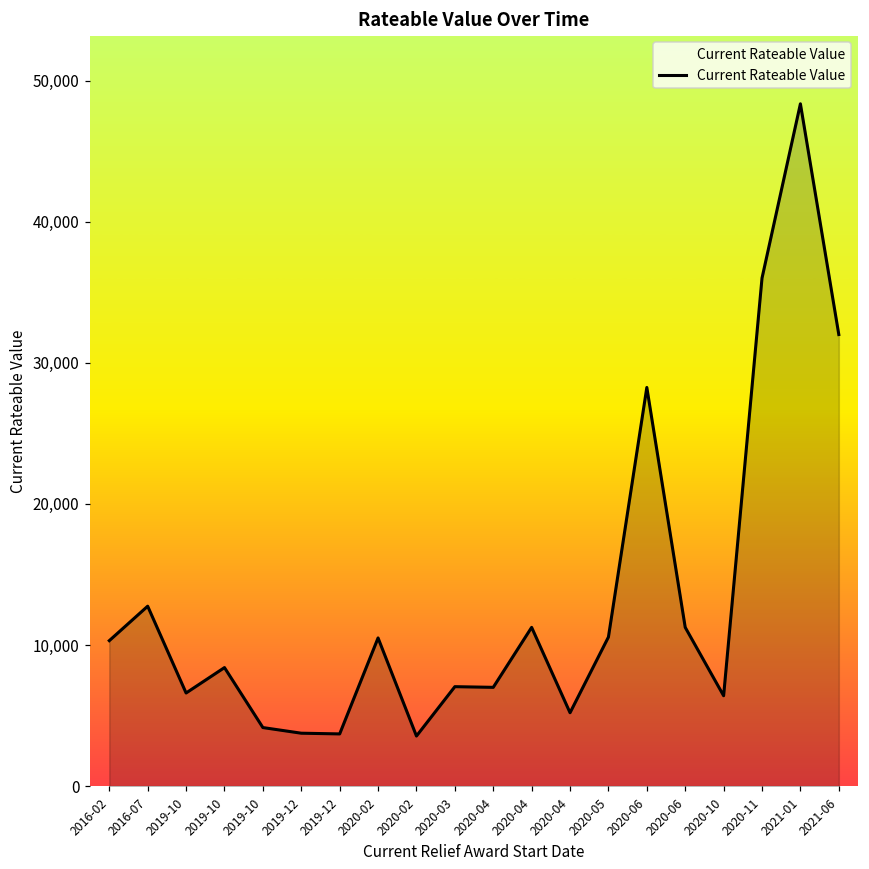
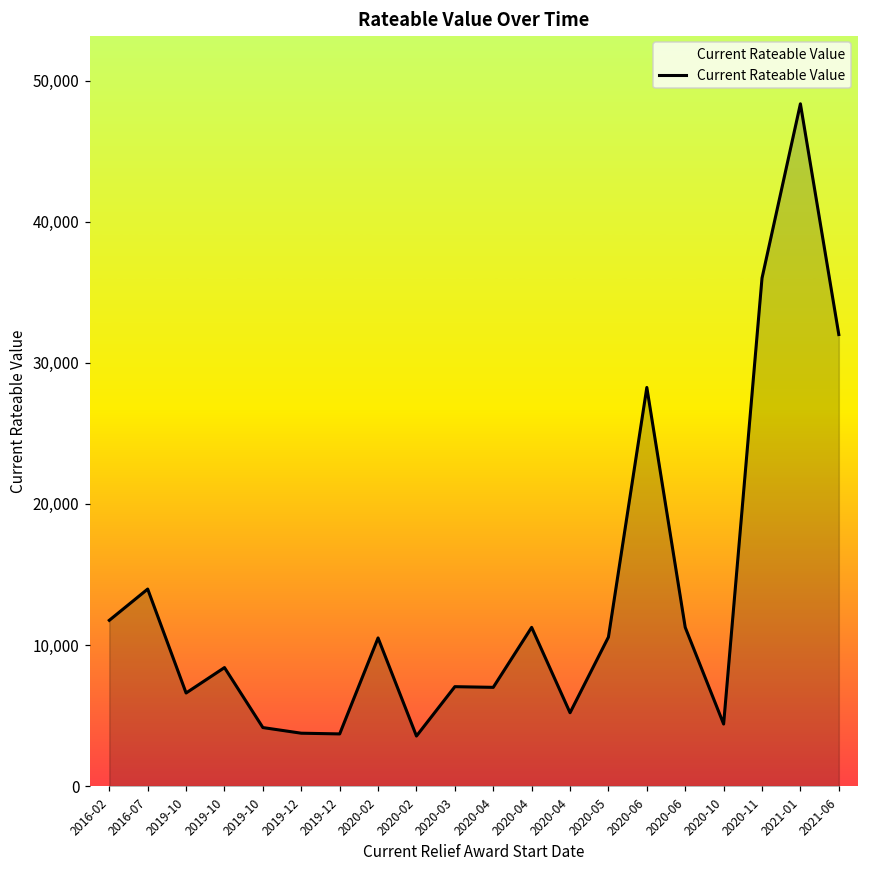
2016-02: 10,300 -> 11,800
2016-07: 12,800 -> 14,000
2020-10: 6,400 -> 4,400
